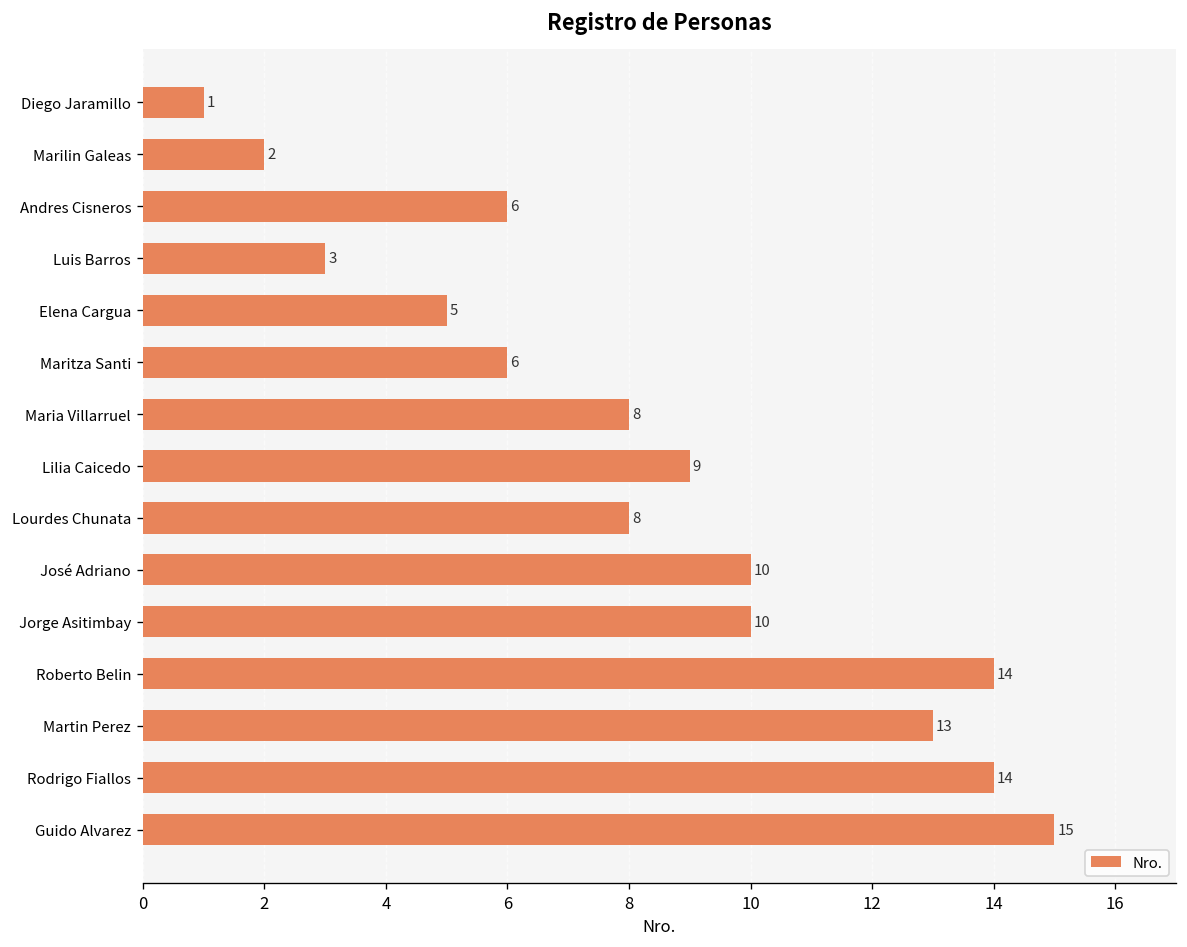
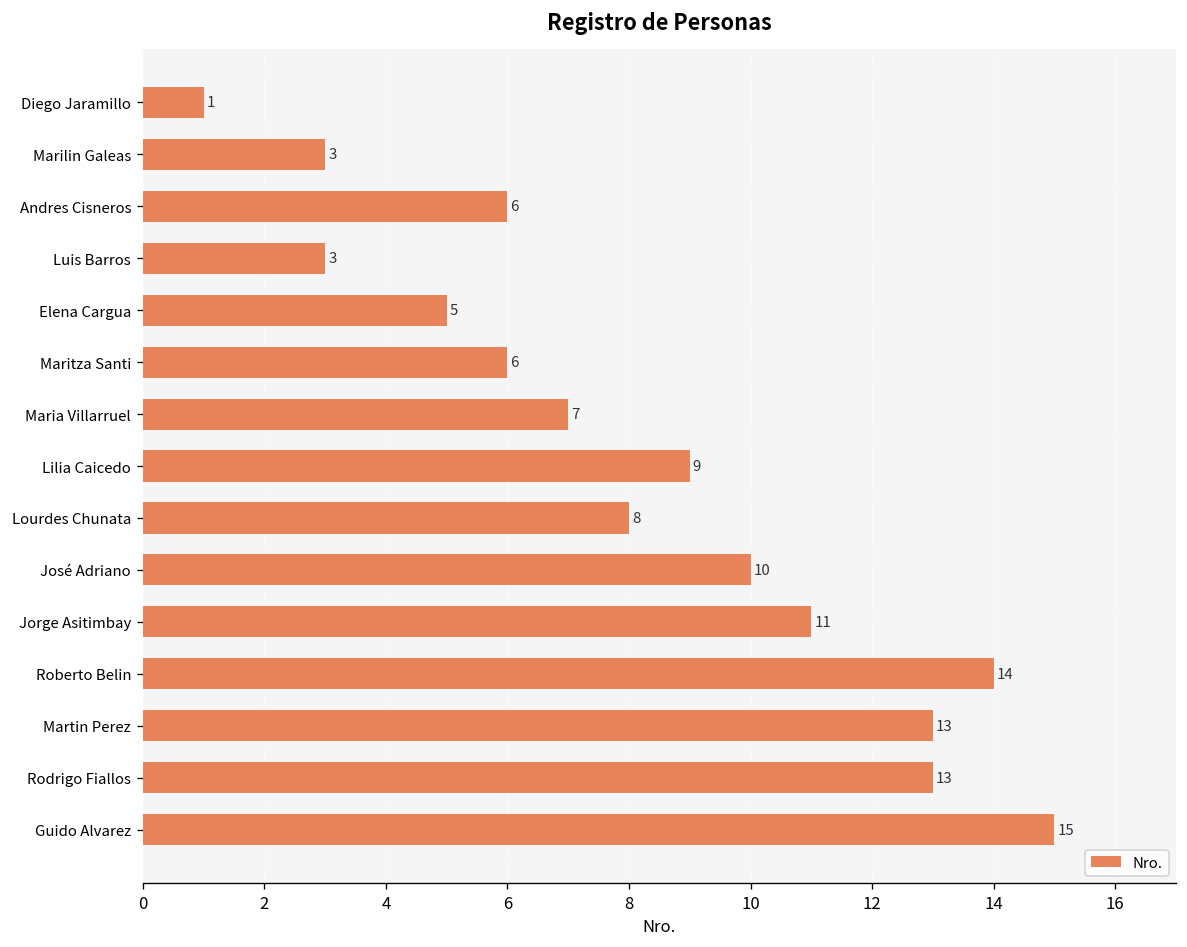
Marilin Galeas: 2 -> 3
Maria Villarruel: 8 -> 7
Jorge Asitimbay: 10 -> 11
Rodrigo Fiallos: 14 -> 13
